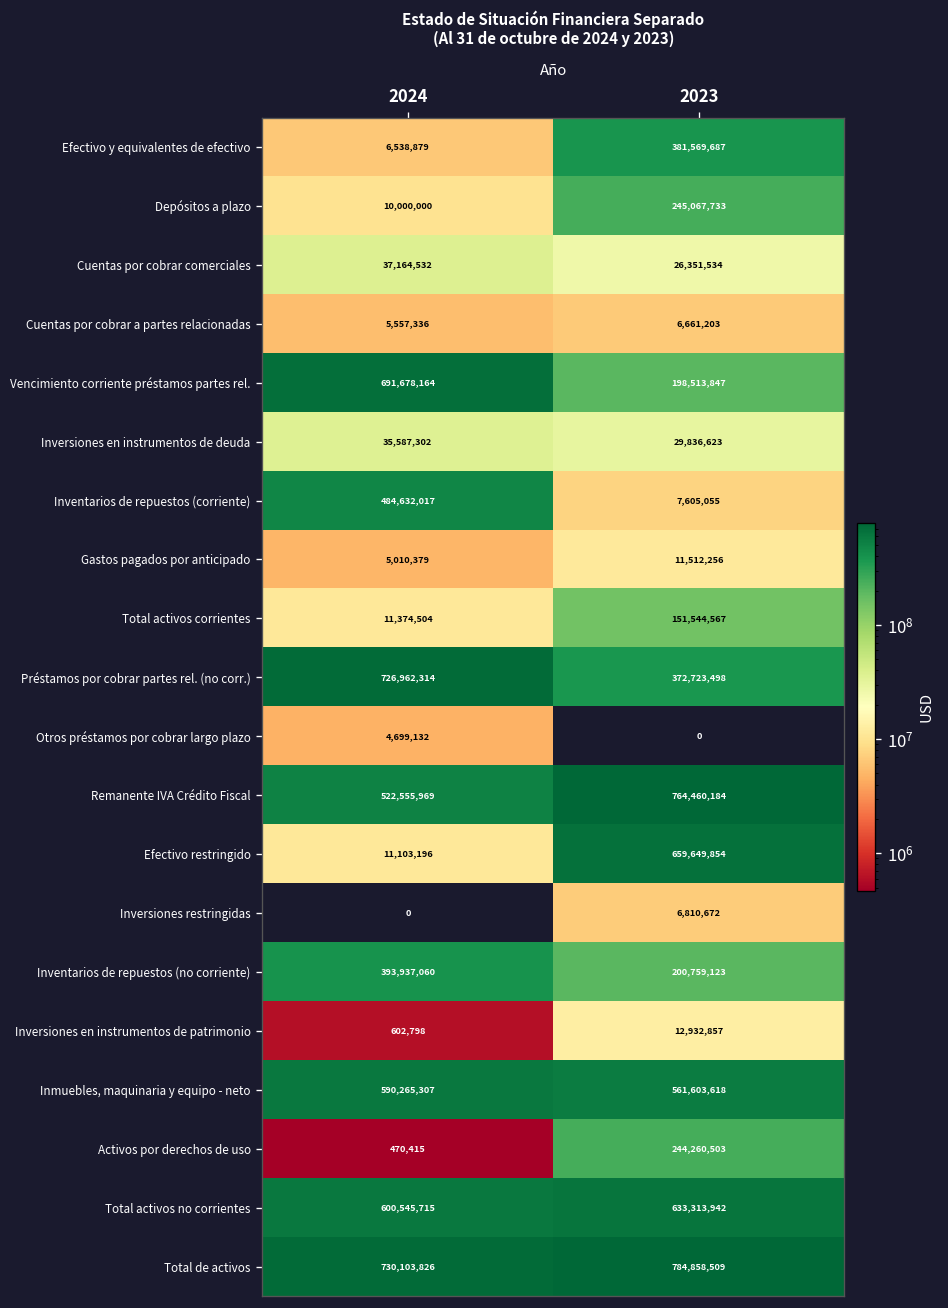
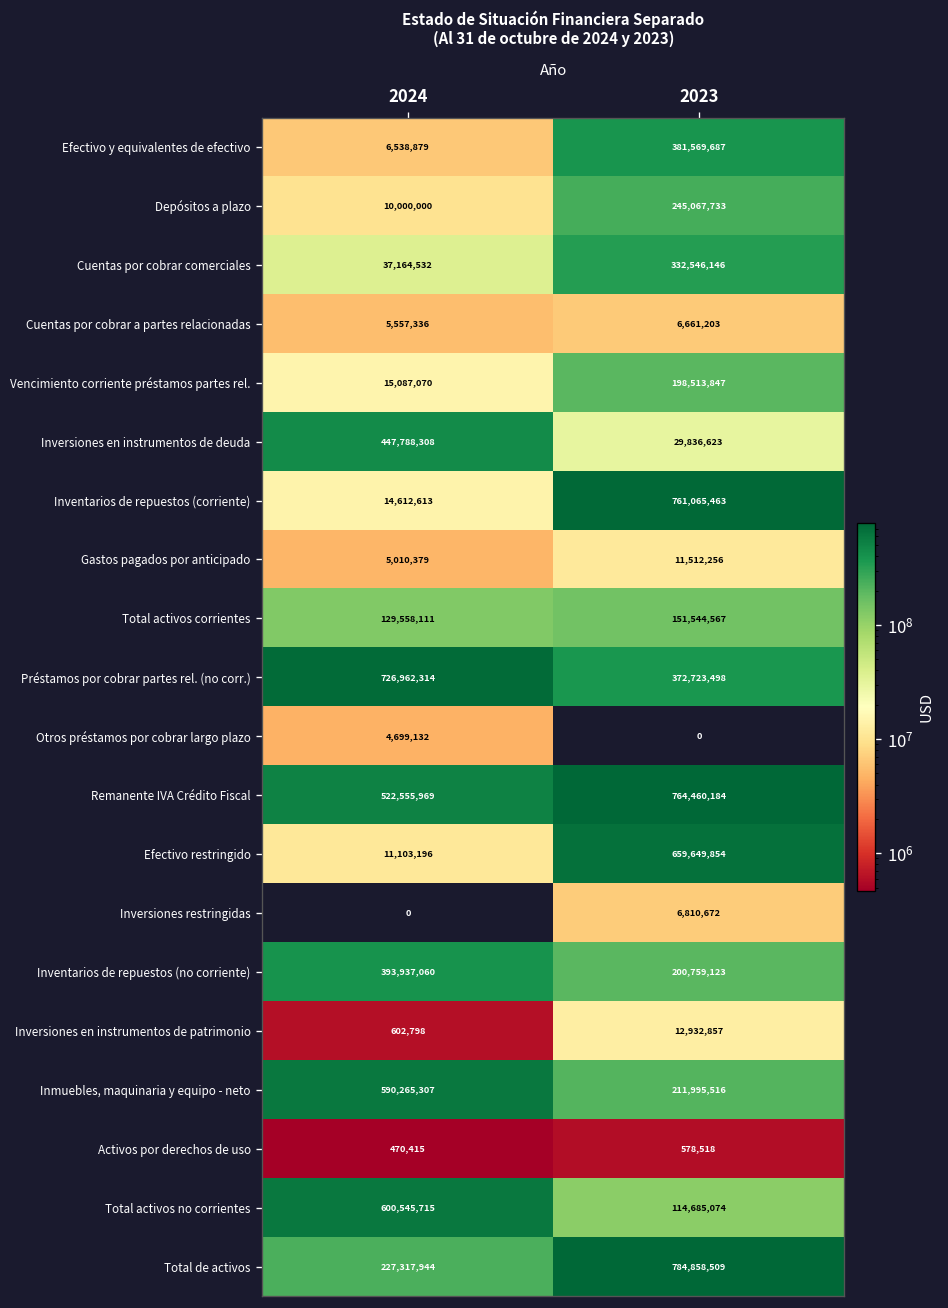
Cuentas por cobrar comerciales, 2023: 26,351,534 -> 332,546,146
Vencimiento corriente préstamos partes rel., 2024: 691,678,164 -> 15,087,070
Inversiones en instrumentos de deuda, 2024: 35,587,302 -> 447,788,308
Inventarios de repuestos (corriente), 2024: 484,632,017 -> 14,612,613
Inventarios de repuestos (corriente), 2023: 7,605,055 -> 761,065,463
Total activos corrientes, 2024: 11,374,504 -> 129,558,111
Inmuebles, maquinaria y equipo - neto, 2023: 561,603,618 -> 211,995,516
Activos por derechos de uso, 2023: 244,260,503 -> 578,518
Total activos no corrientes, 2023: 633,313,942 -> 114,685,074
Total de activos, 2024: 730,103,826 -> 227,317,944
